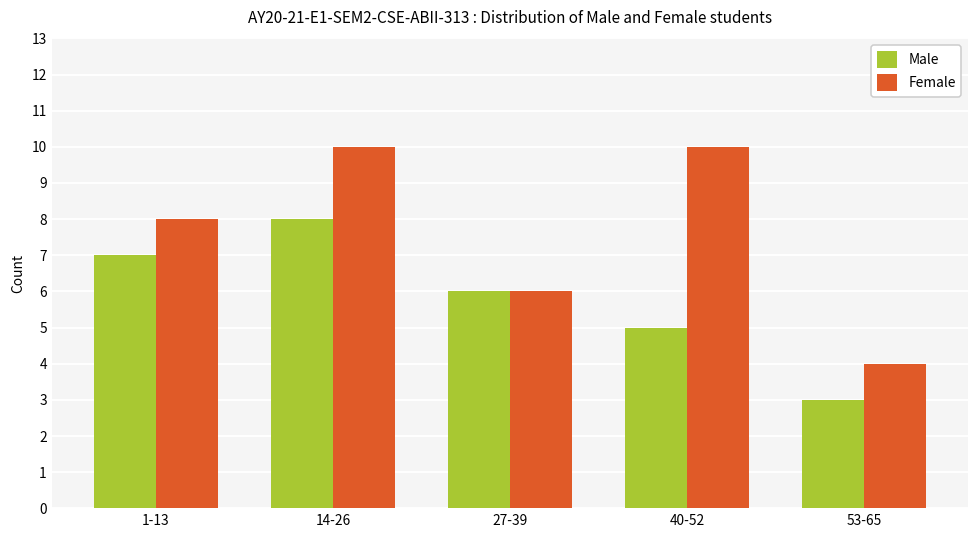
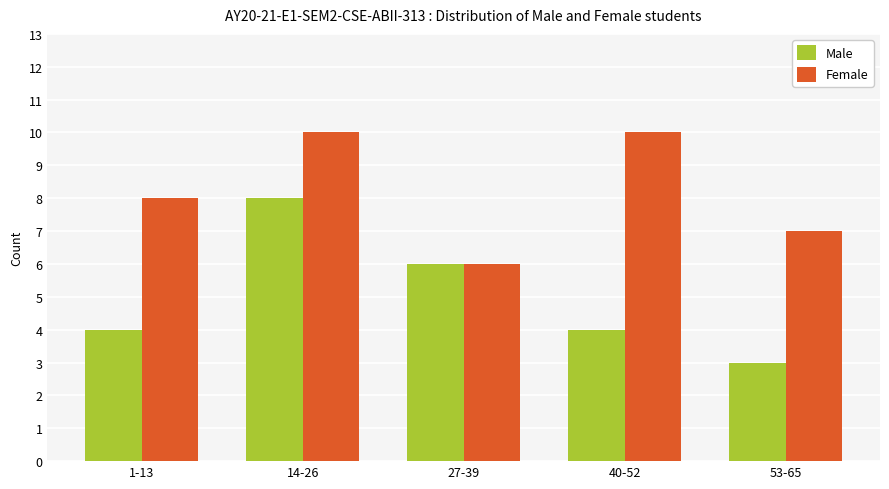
Male, 1-13: 7 -> 4
Male, 40-52: 5 -> 4
Female, 53-65: 4 -> 7
